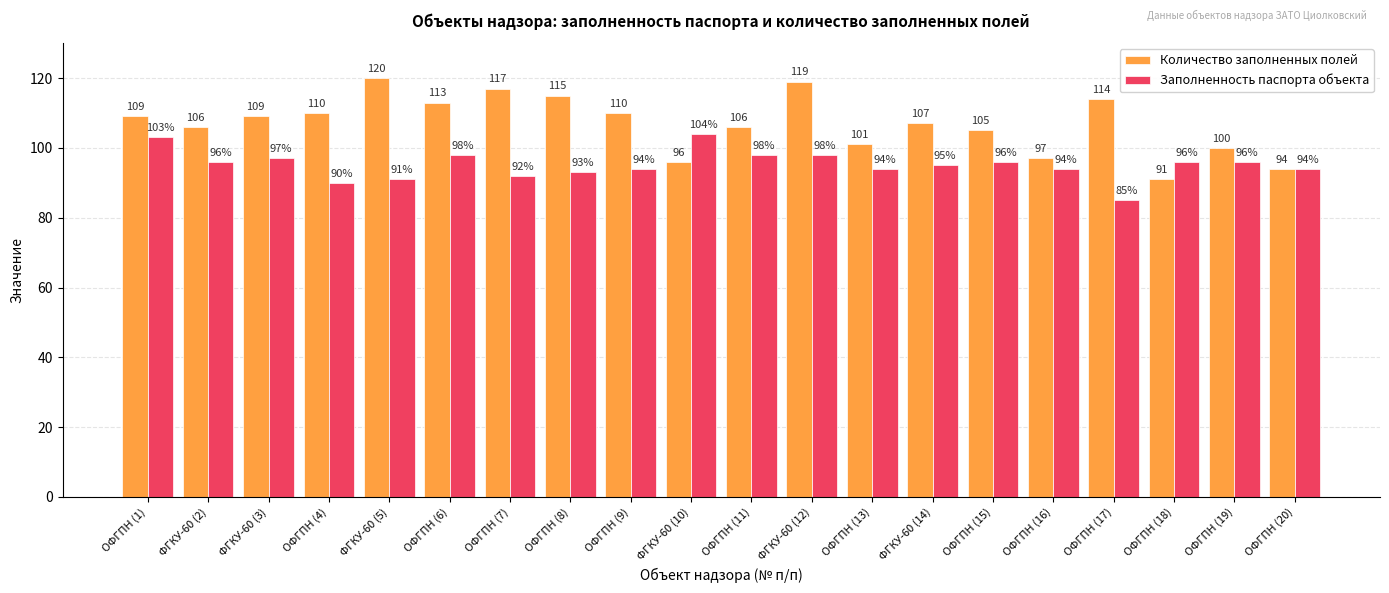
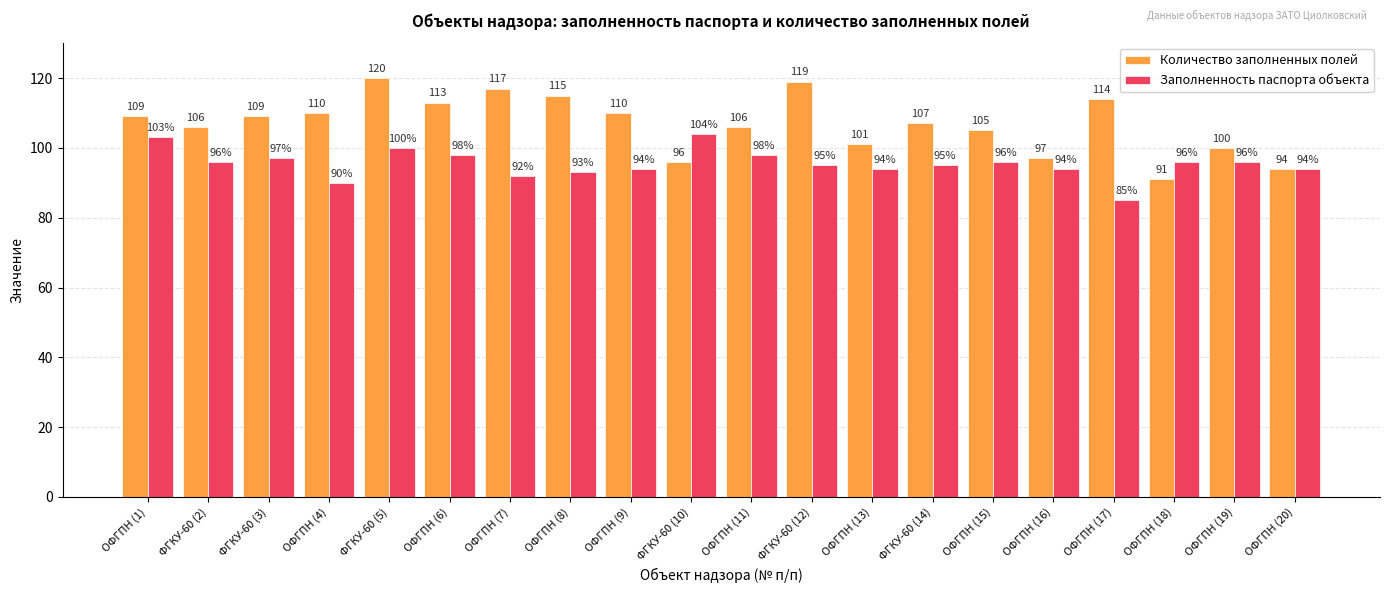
Заполненность паспорта объекта, ФГКУ-60 (5): 91% -> 100%
Заполненность паспорта объекта, ФГКУ-60 (12): 98% -> 95%
